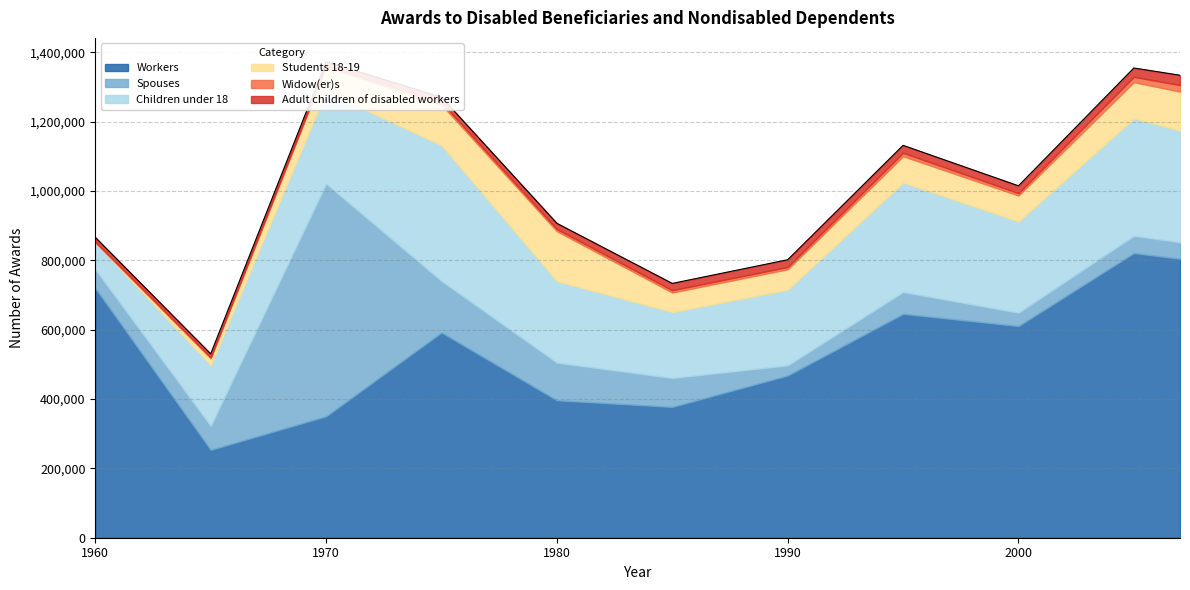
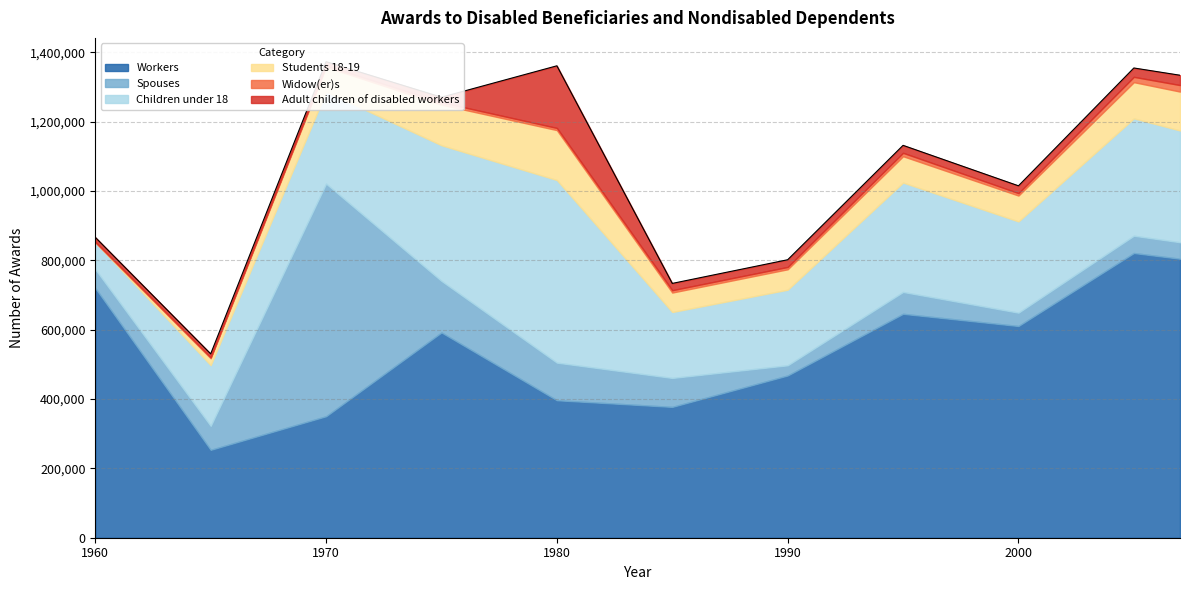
Children under 18, 1980: 240,000 -> 530,000
Adult children of disabled workers, 1980: 20,000 -> 180,000
